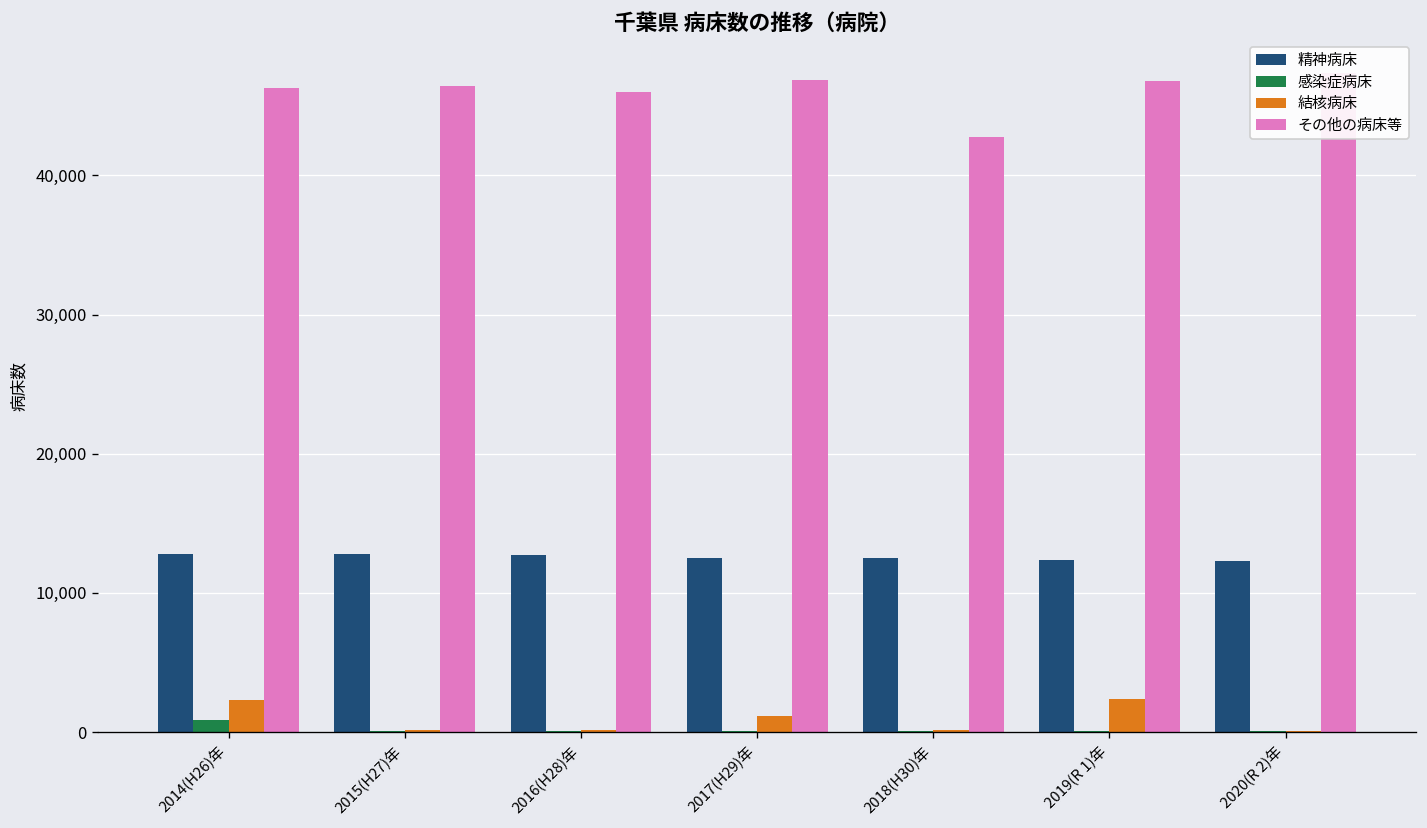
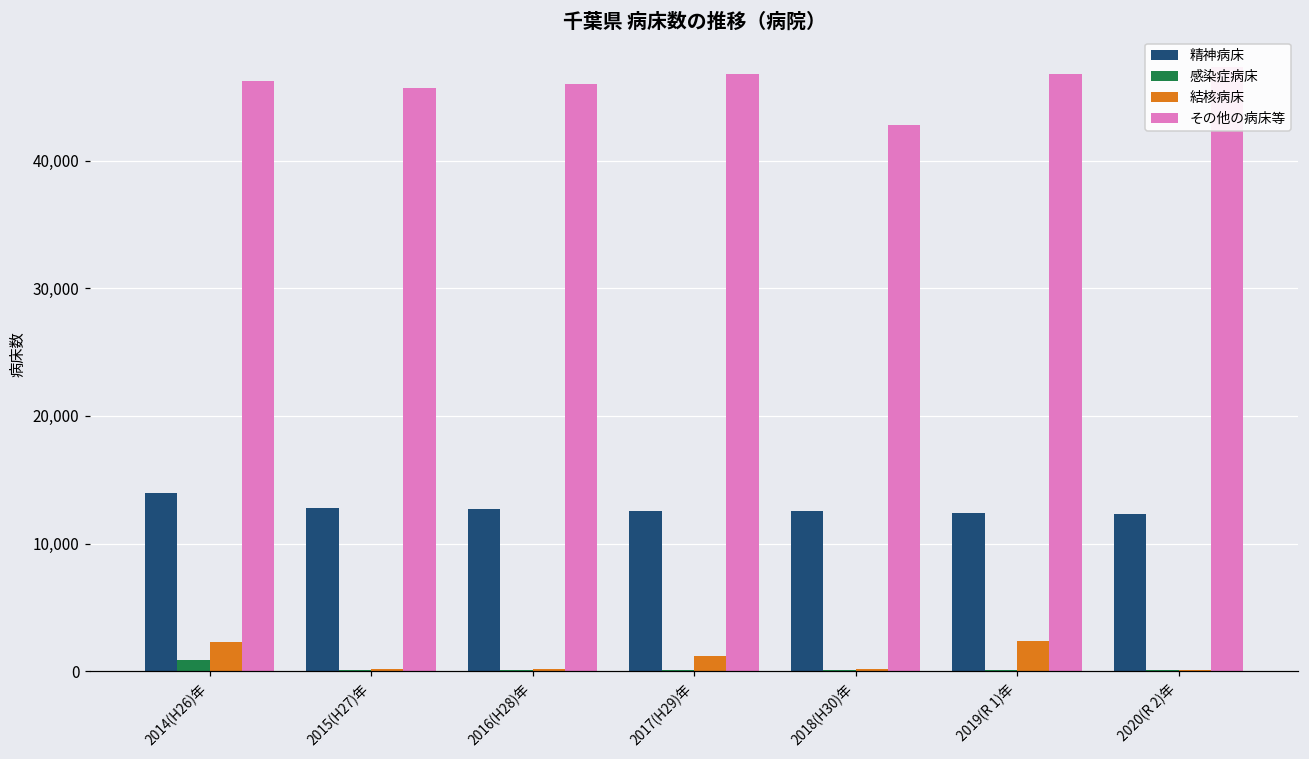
精神病床, 2014(H26)年: 12,800 -> 14,000
その他の病床等, 2015(H27)年: 46,400 -> 45,700
